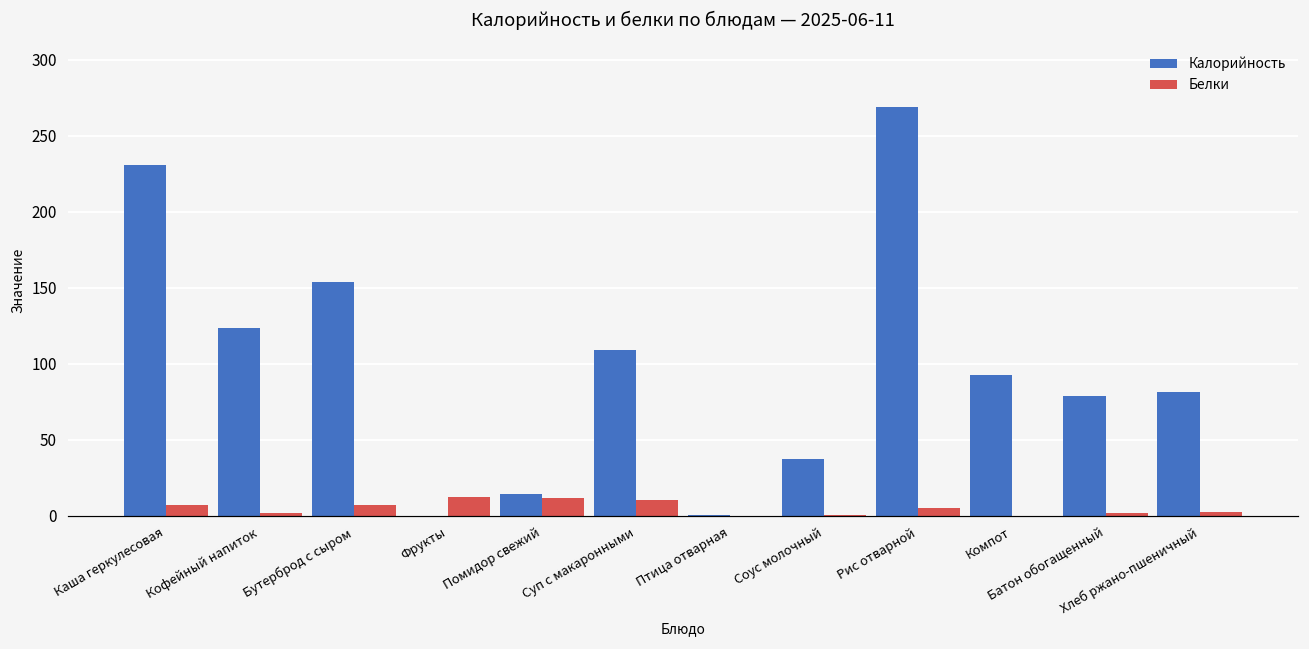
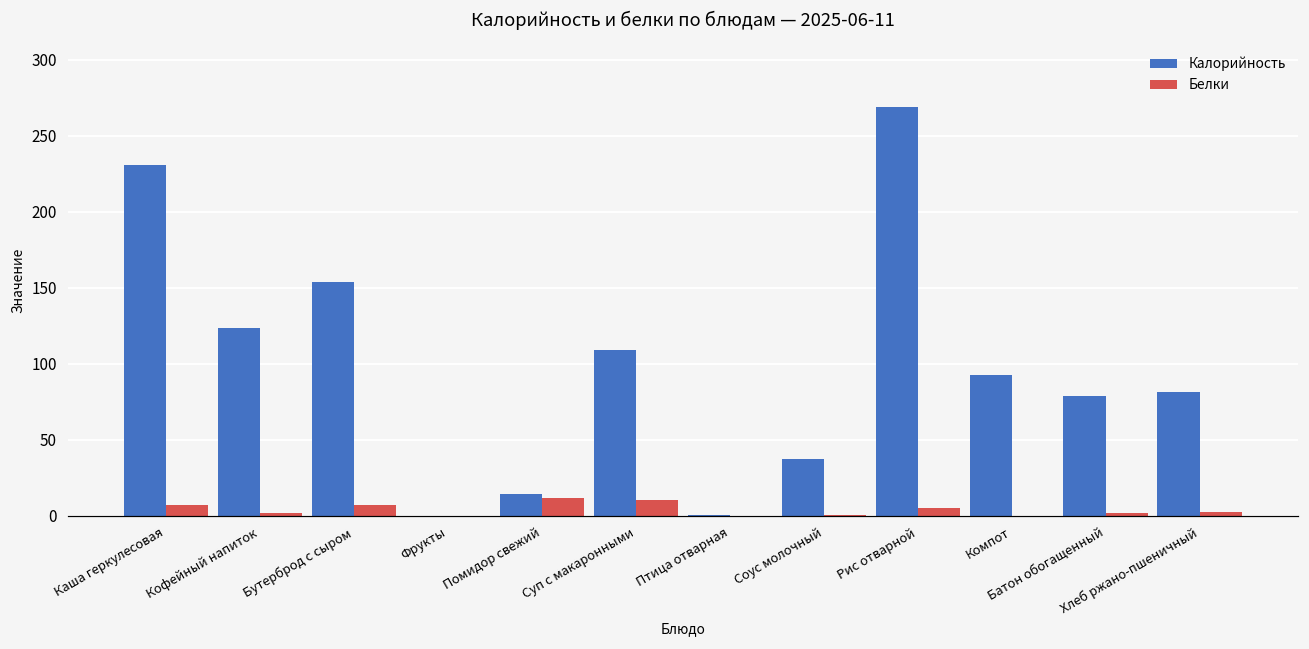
Белки, Фрукты: 13 -> 0
